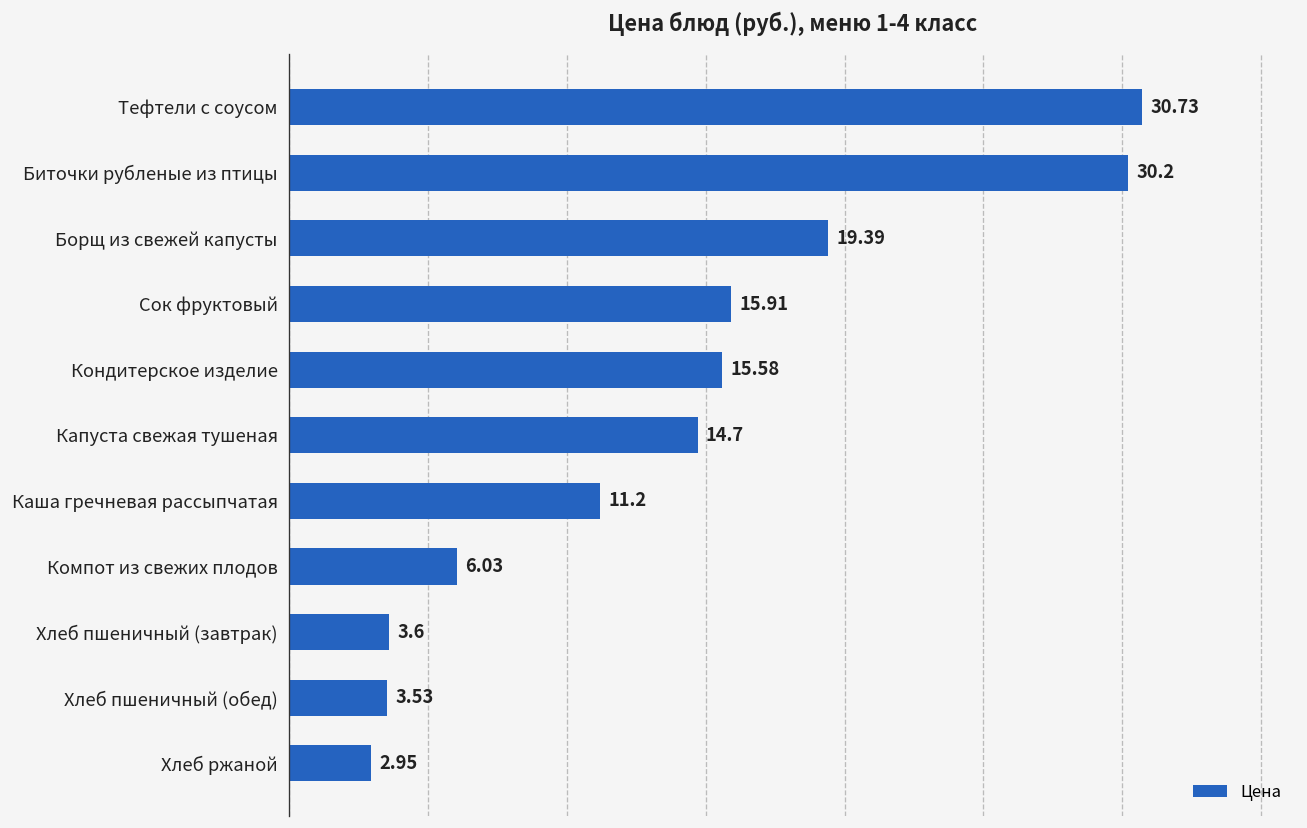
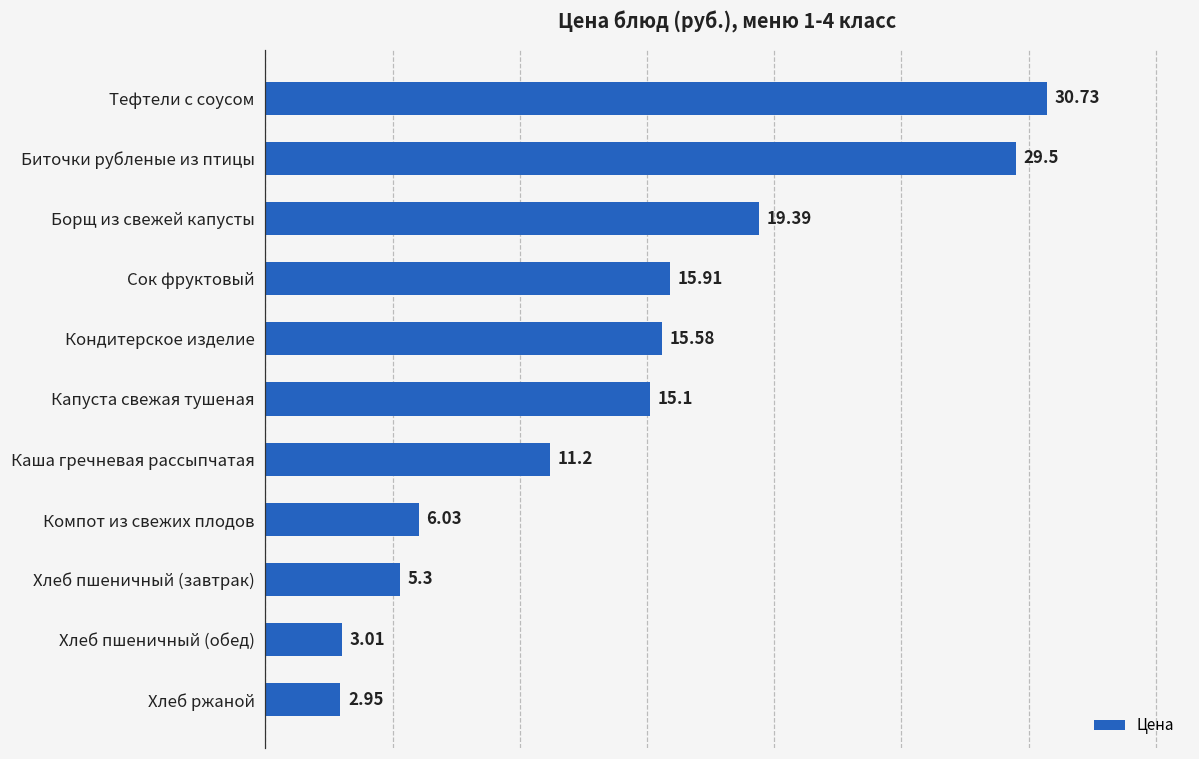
Биточки рубленые из птицы: 30.2 -> 29.5
Капуста свежая тушеная: 14.7 -> 15.1
Хлеб пшеничный (завтрак): 3.6 -> 5.3
Хлеб пшеничный (обед): 3.53 -> 3.01
